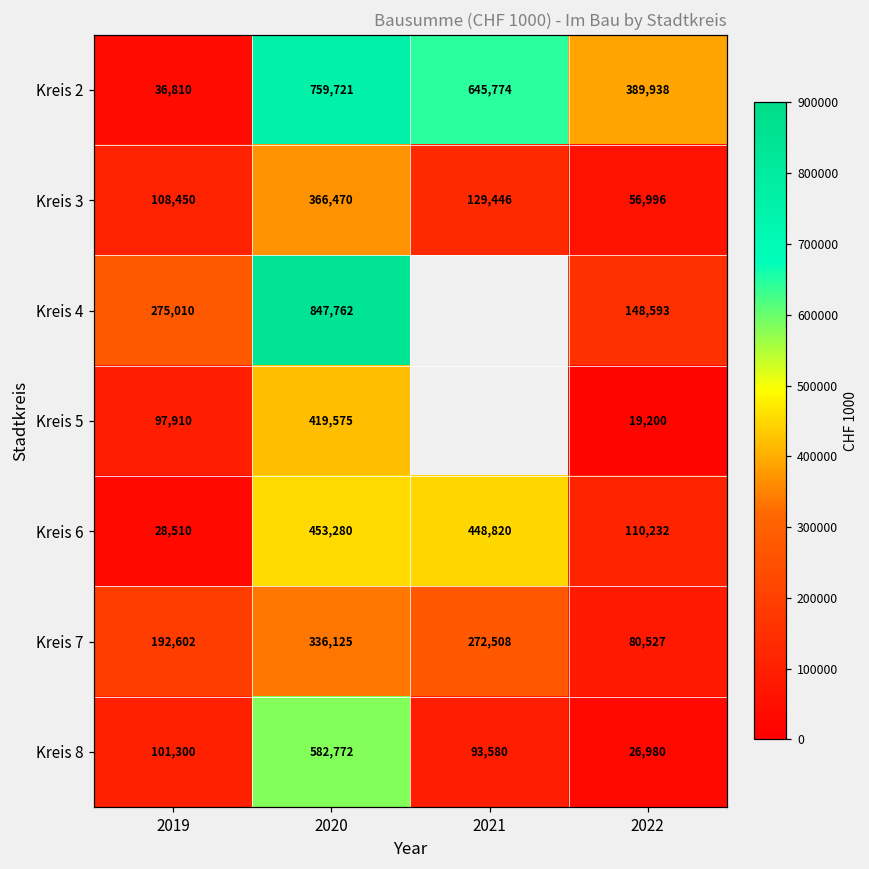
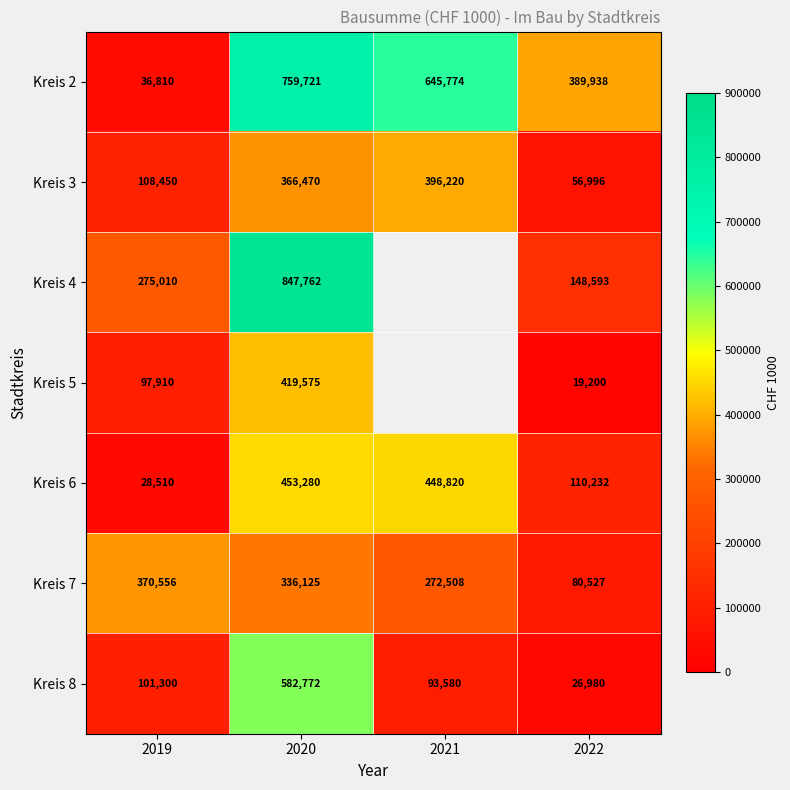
Kreis 3, 2021: 129,446 -> 396,220
Kreis 7, 2019: 192,602 -> 370,556
